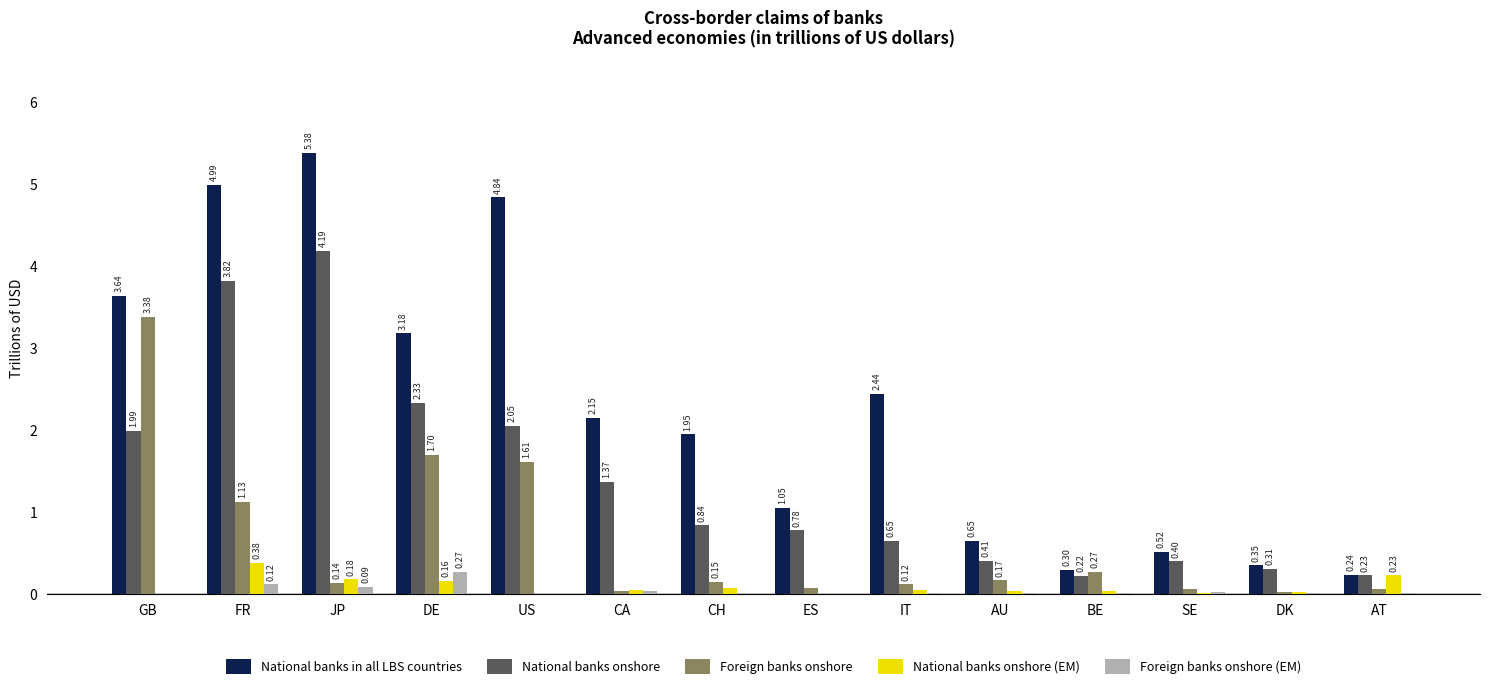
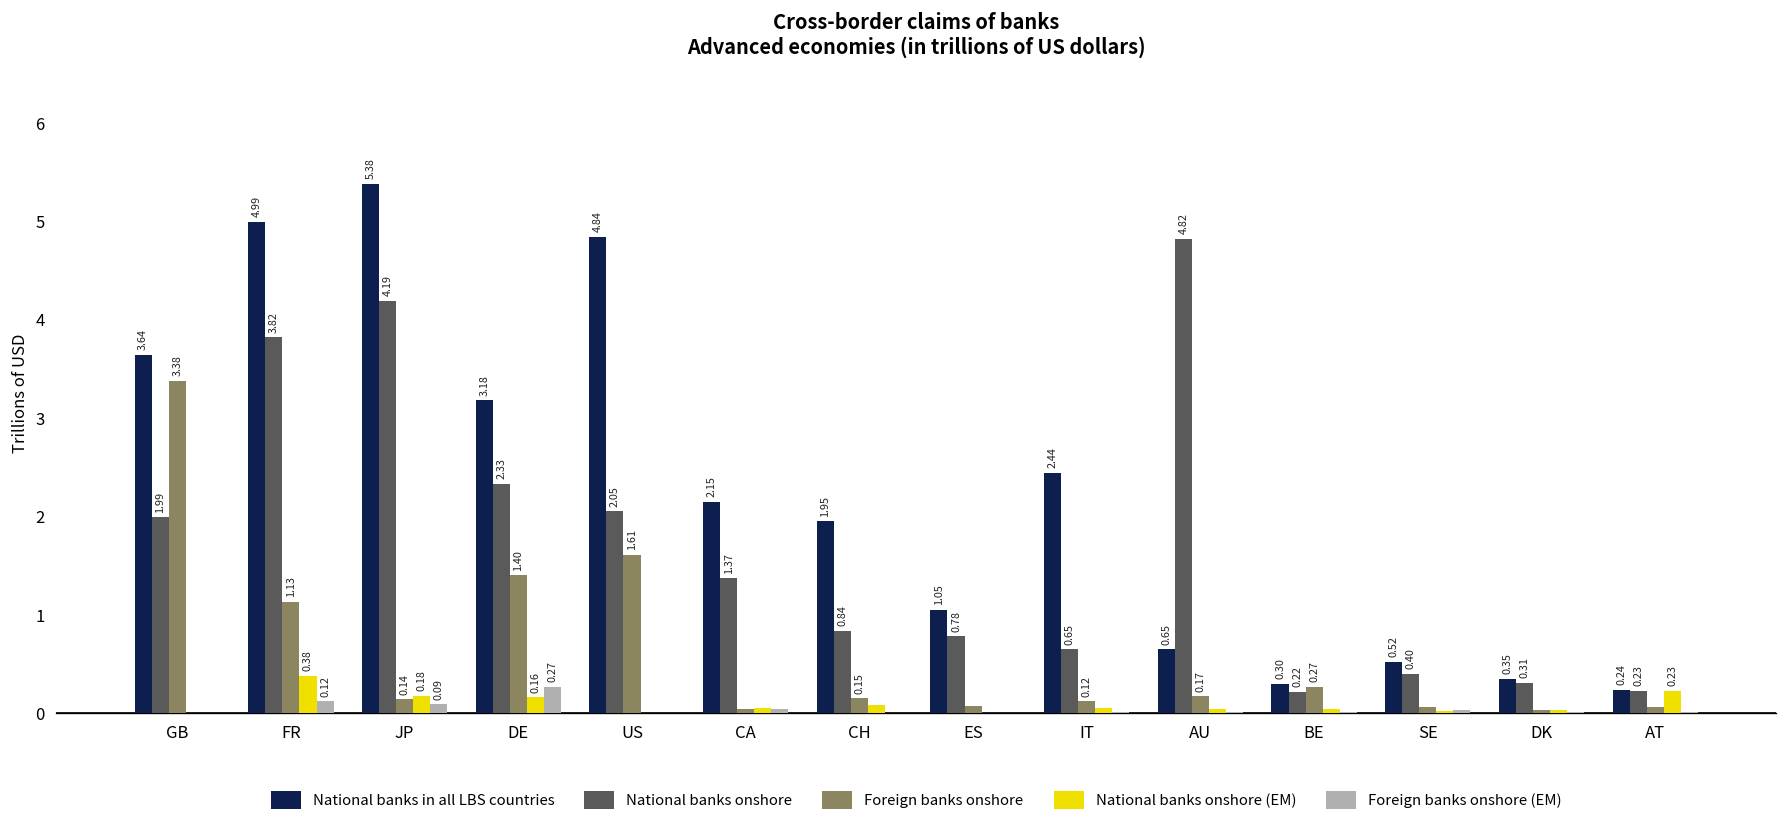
Foreign banks onshore, DE: 1.70 -> 1.40
National banks onshore, AU: 0.41 -> 4.82
